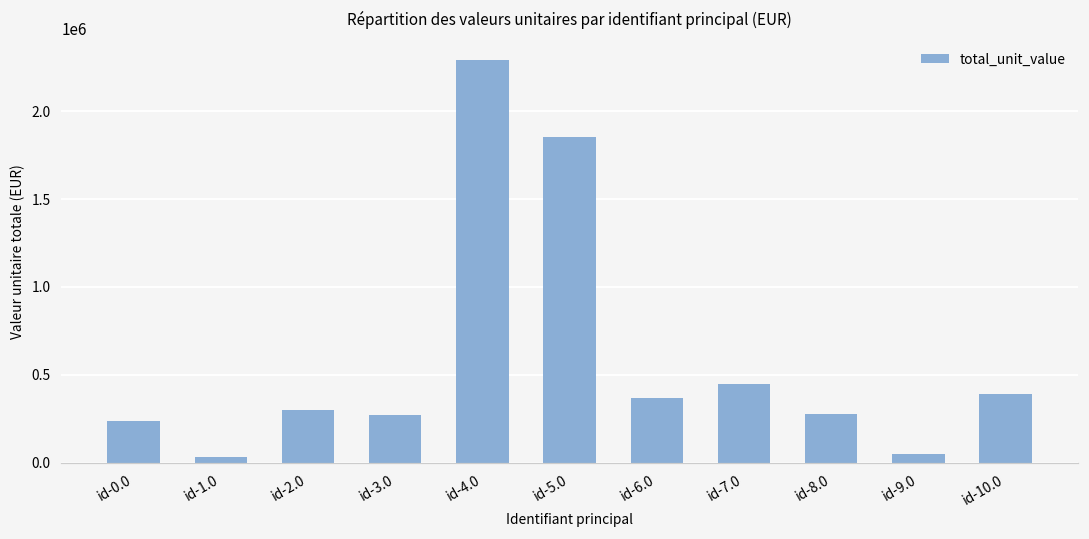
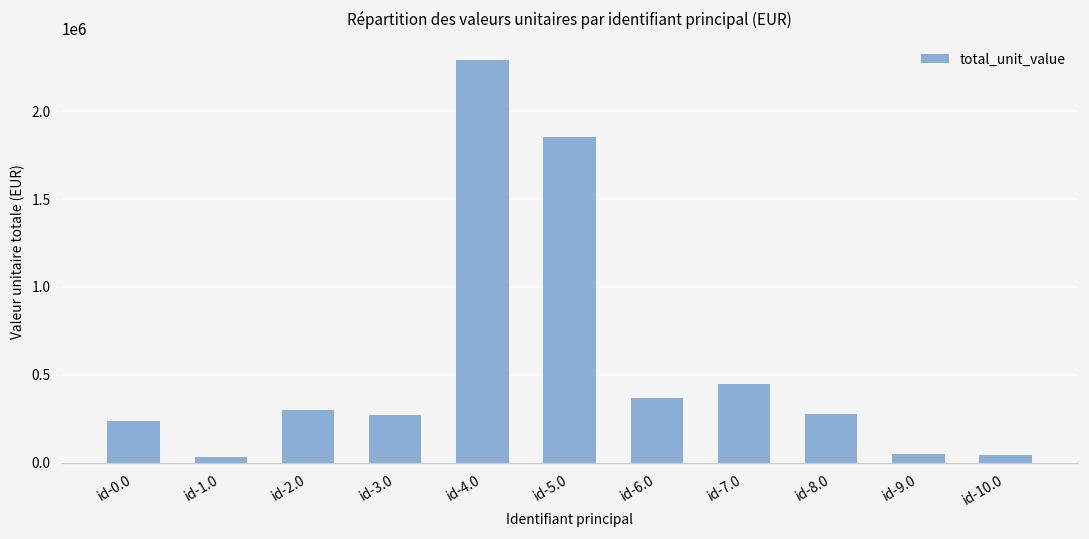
id-10.0: 390000 -> 40000
